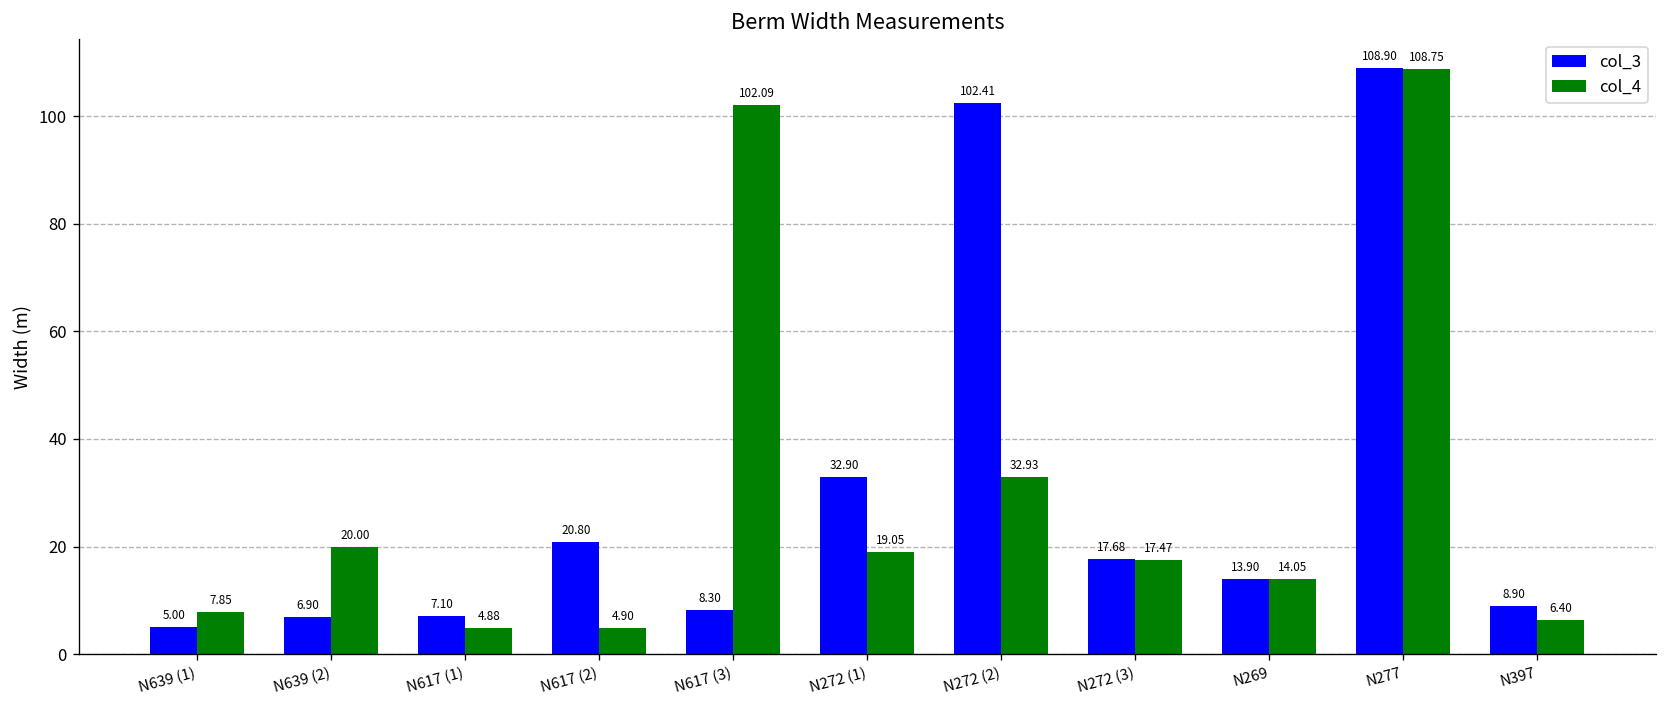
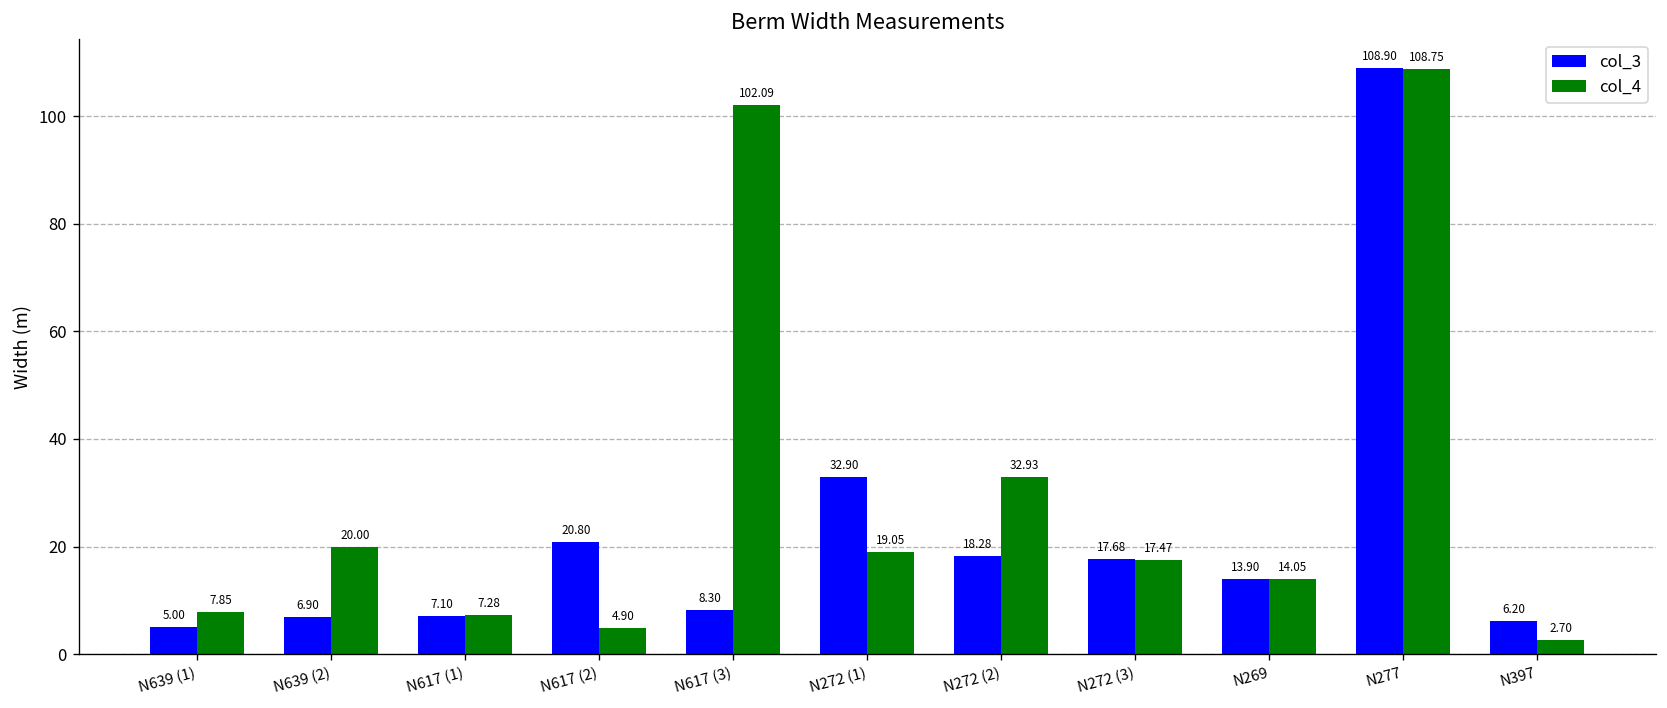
col_4, N617 (1): 4.88 -> 7.28
col_3, N272 (2): 102.41 -> 18.28
col_3, N397: 8.90 -> 6.20
col_4, N397: 6.40 -> 2.70
